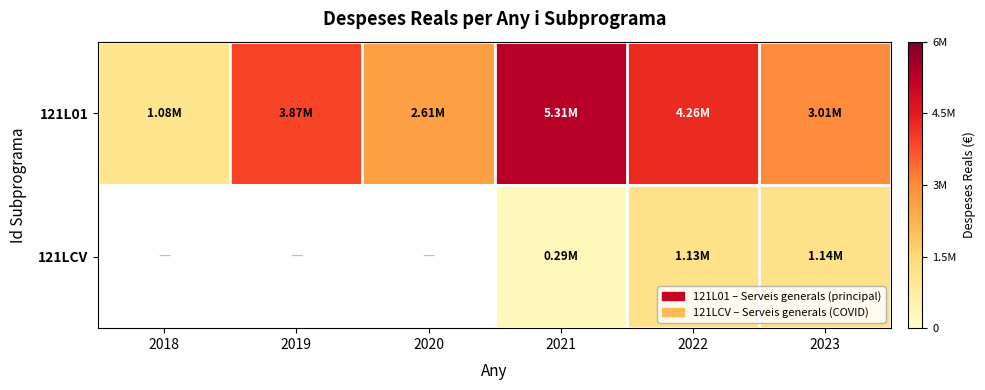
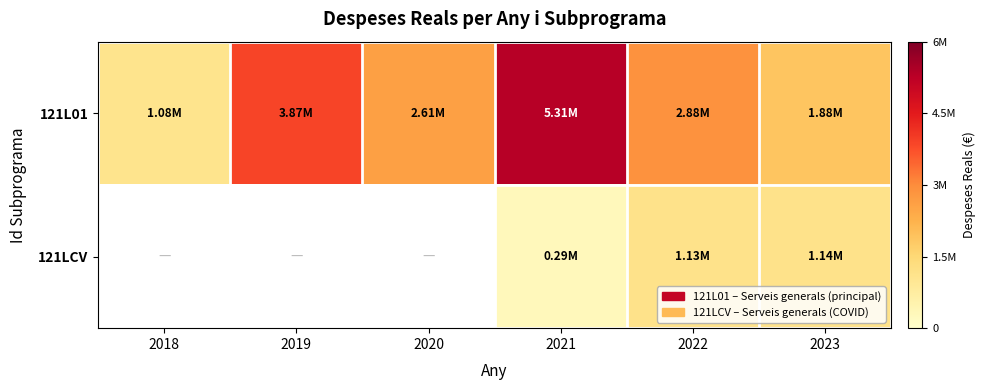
121L01, 2022: 4.26M -> 2.88M
121L01, 2023: 3.01M -> 1.88M
